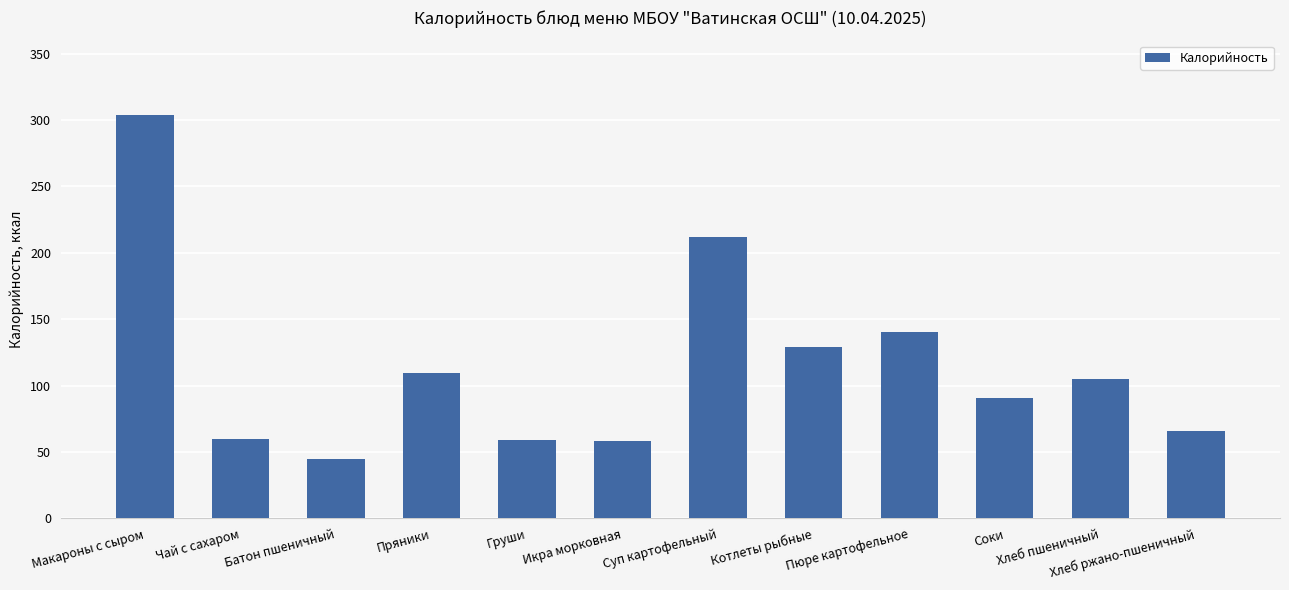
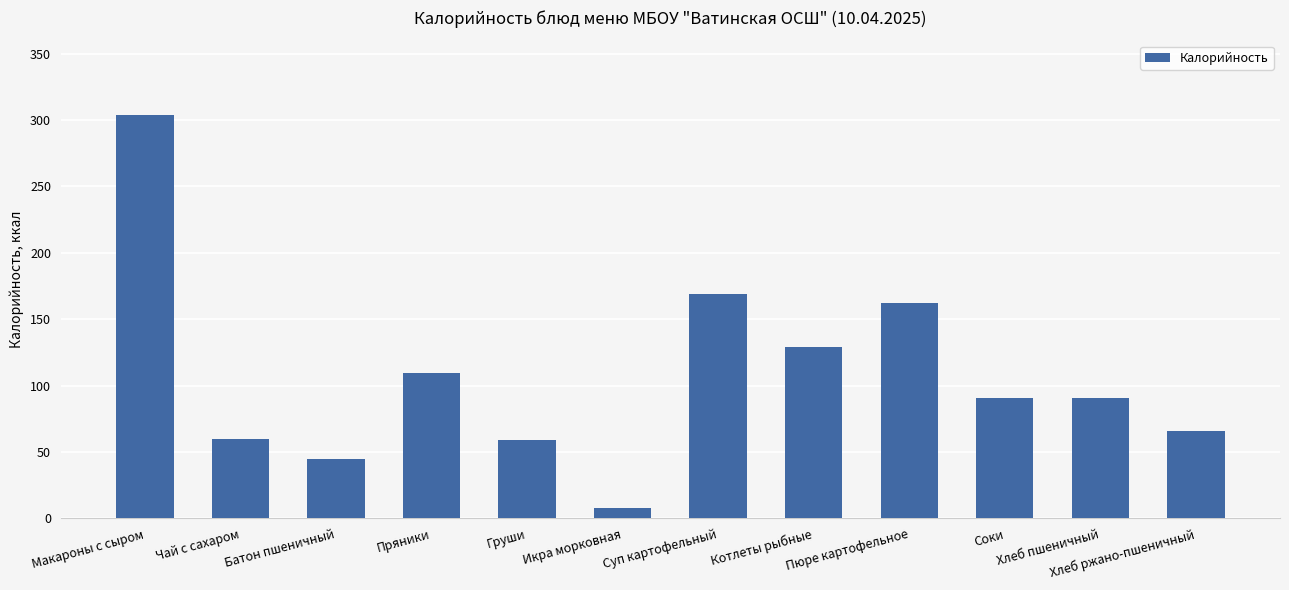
Икра морковная: 58 -> 8
Суп картофельный: 212 -> 169
Пюре картофельное: 140 -> 162
Хлеб пшеничный: 105 -> 91
